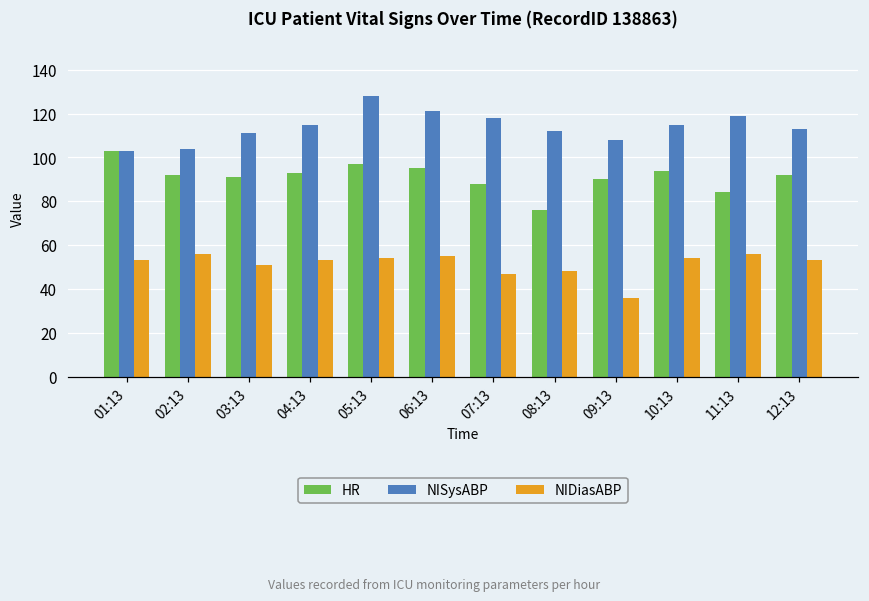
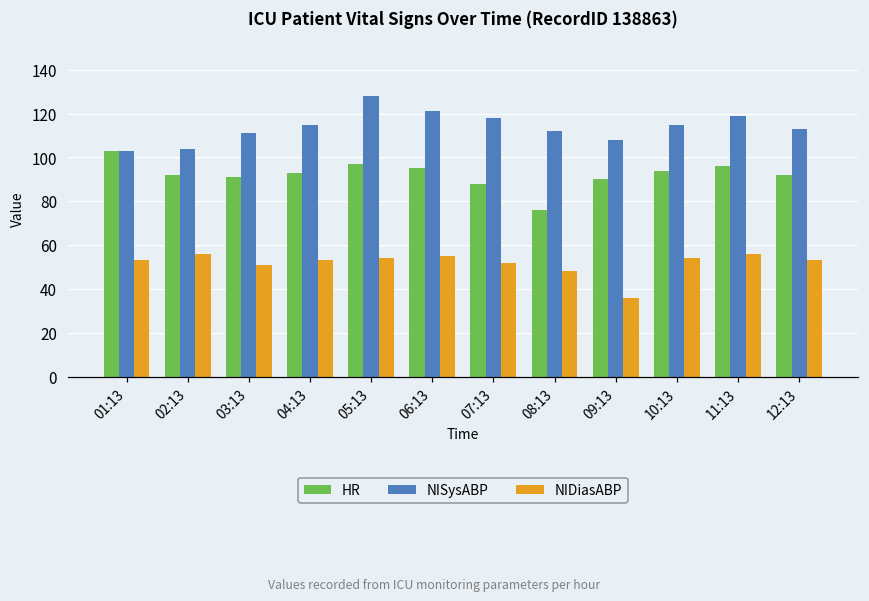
NIDiasABP, 07:13: 47 -> 52
HR, 11:13: 84 -> 96
